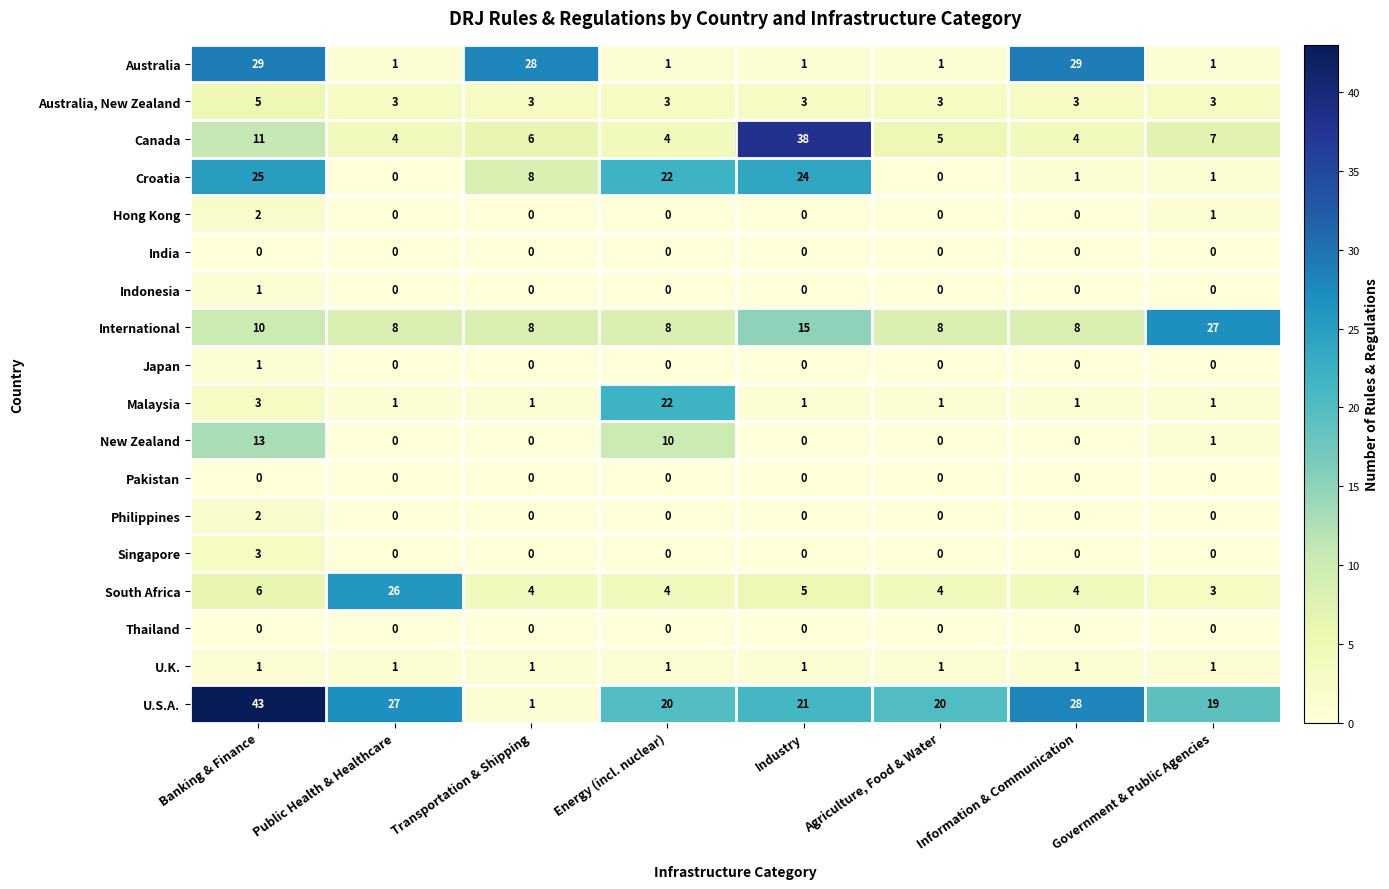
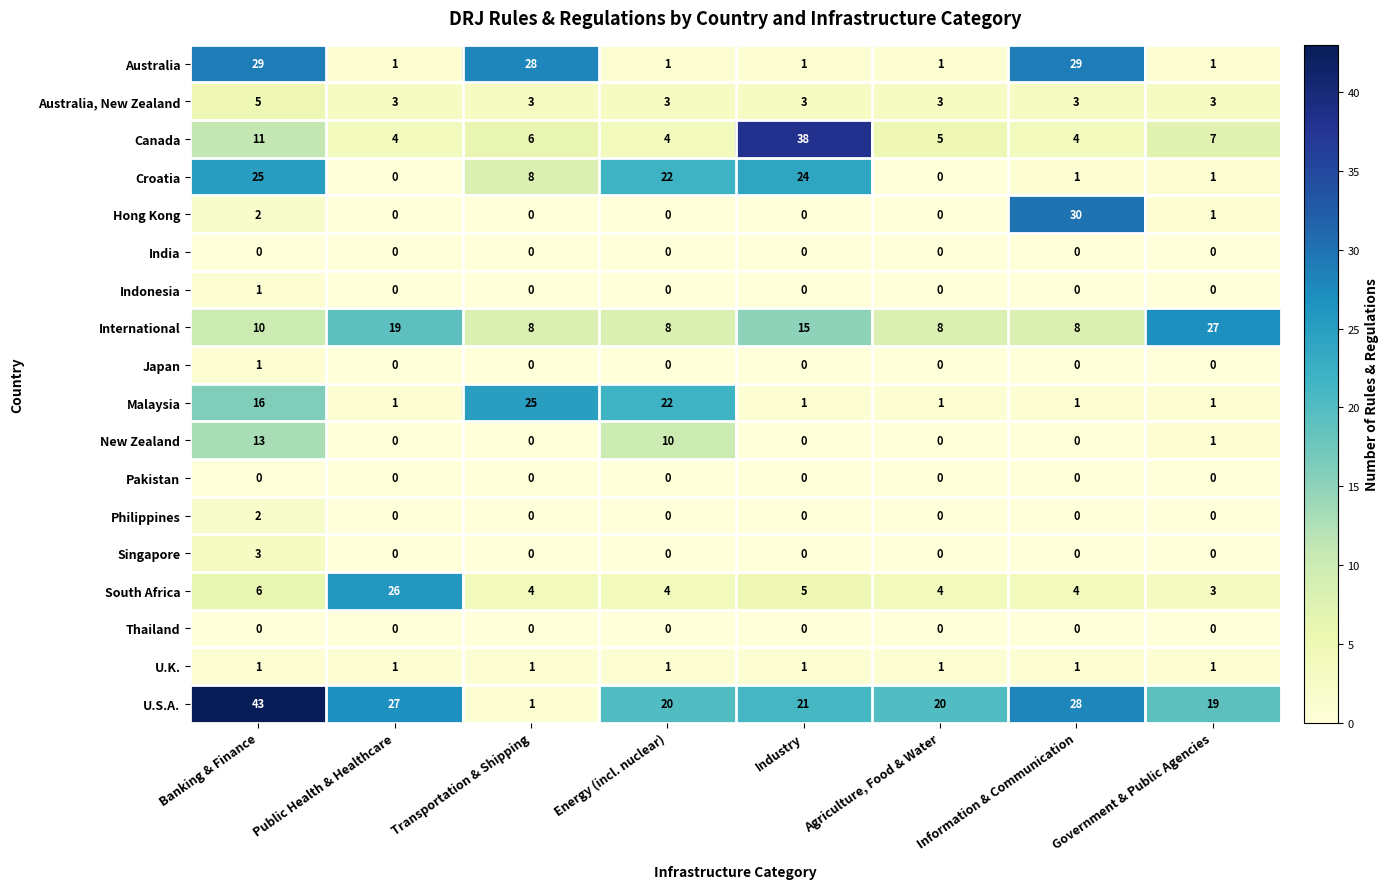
Hong Kong, Information & Communication: 0 -> 30
International, Public Health & Healthcare: 8 -> 19
Malaysia, Banking & Finance: 3 -> 16
Malaysia, Transportation & Shipping: 1 -> 25
